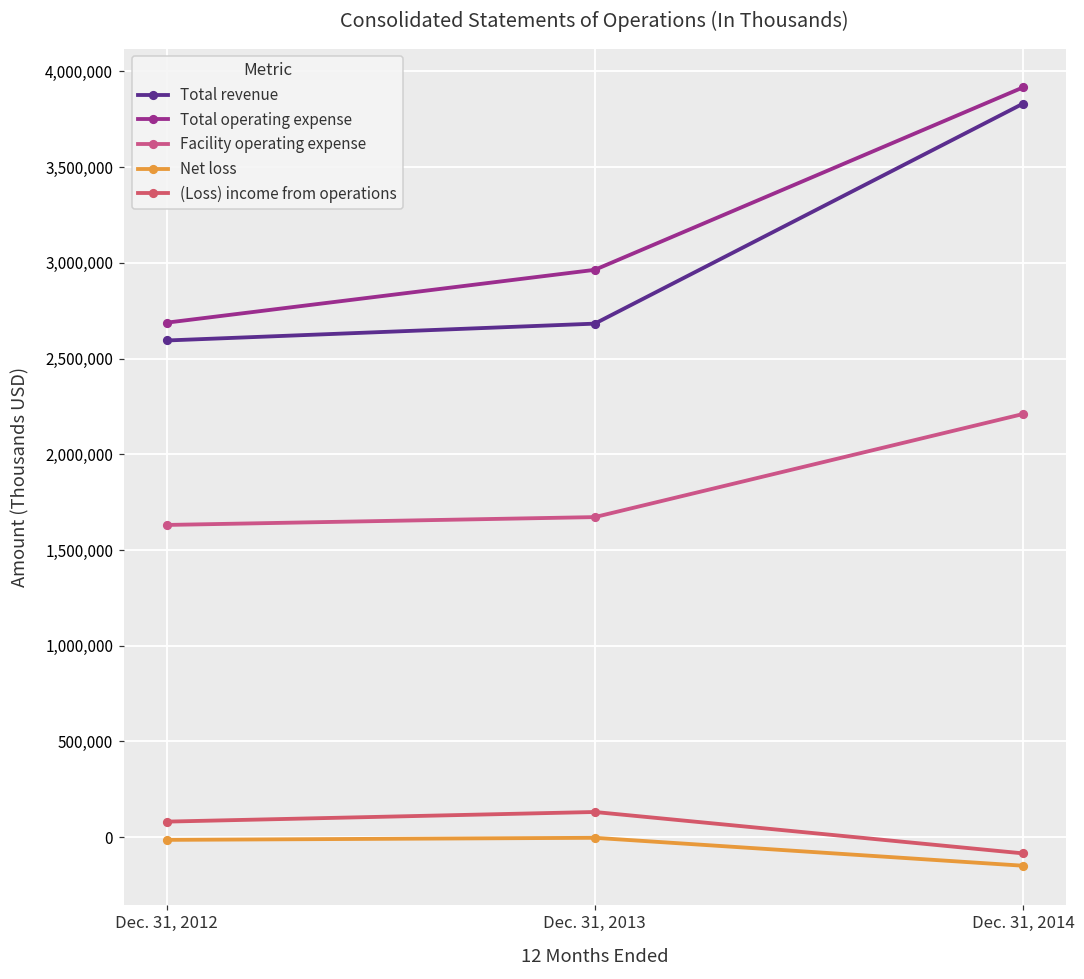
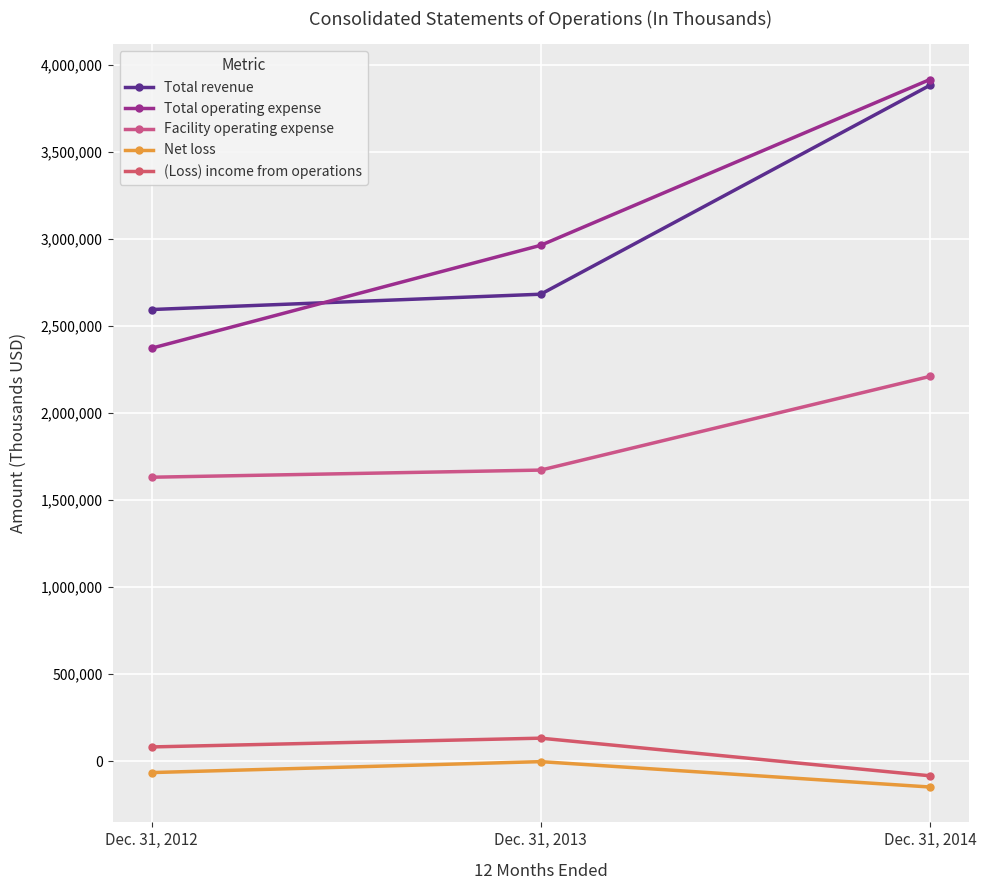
Total operating expense, Dec. 31, 2012: 2,690,000 -> 2,370,000
Net loss, Dec. 31, 2012: -10,000 -> -70,000
Total revenue, Dec. 31, 2014: 3,830,000 -> 3,880,000
